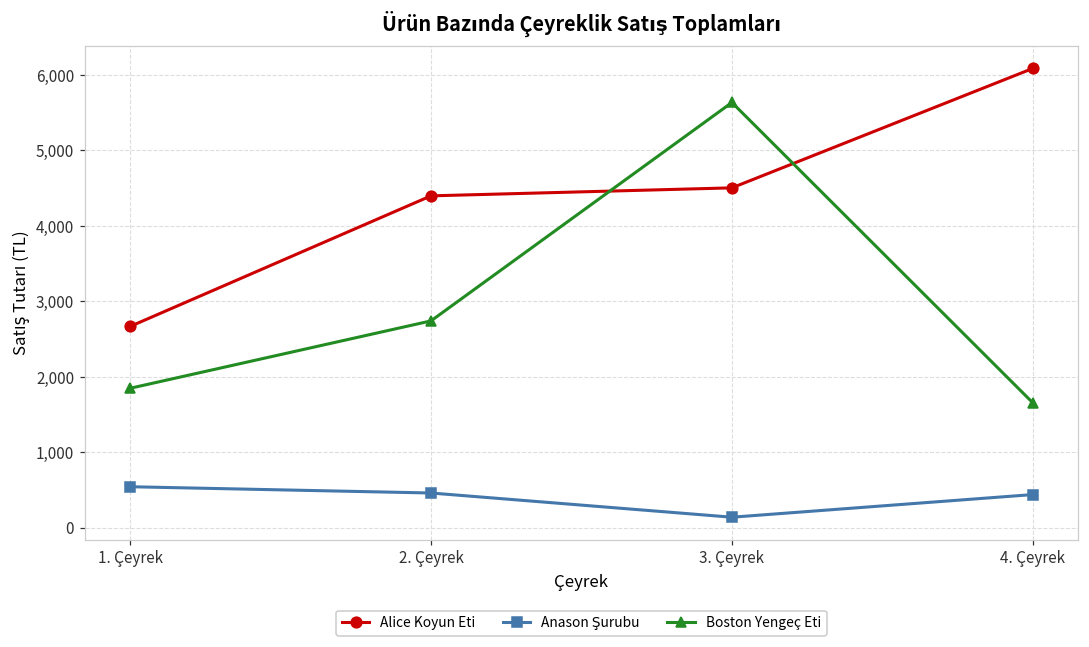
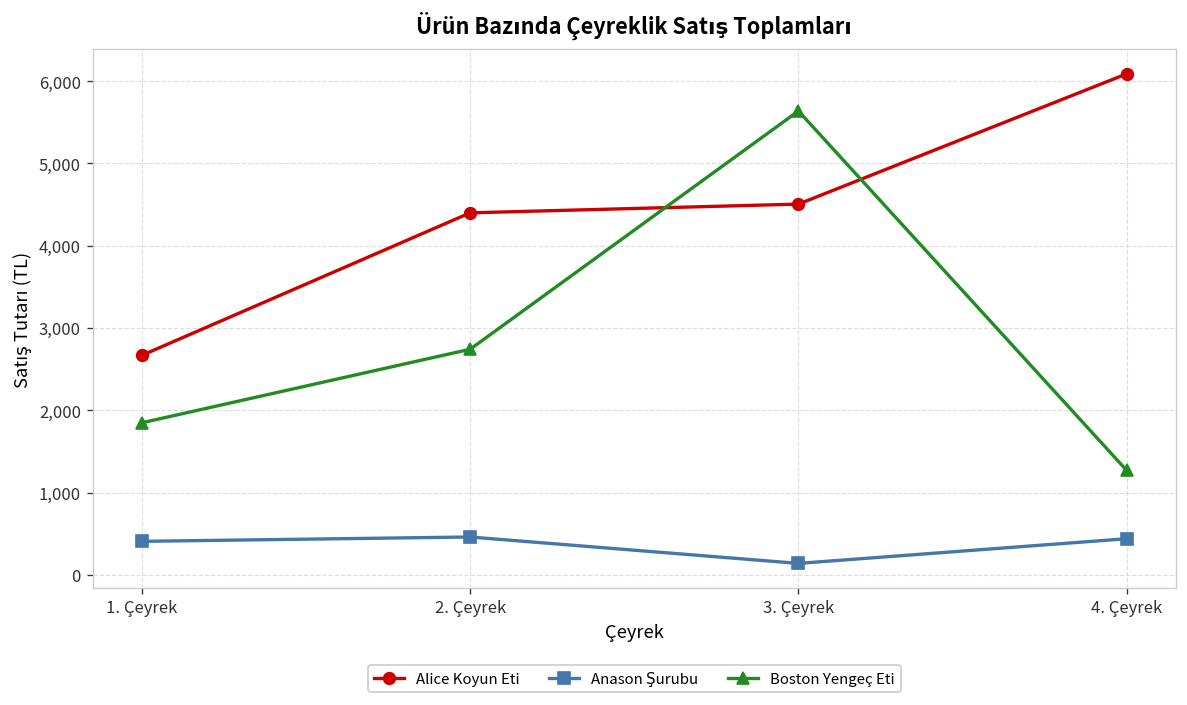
Anason Şurubu, 1. Çeyrek: 500 -> 400
Boston Yengeç Eti, 4. Çeyrek: 1,700 -> 1,300
